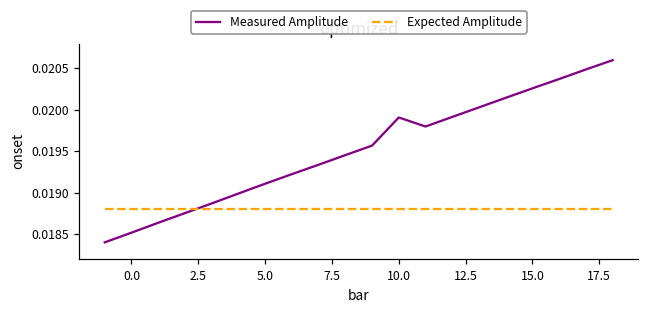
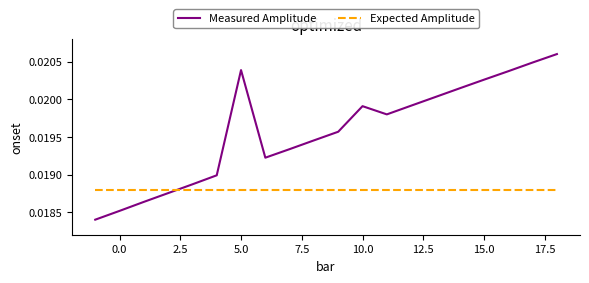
Measured Amplitude, 5.0: 0.0191 -> 0.0204
